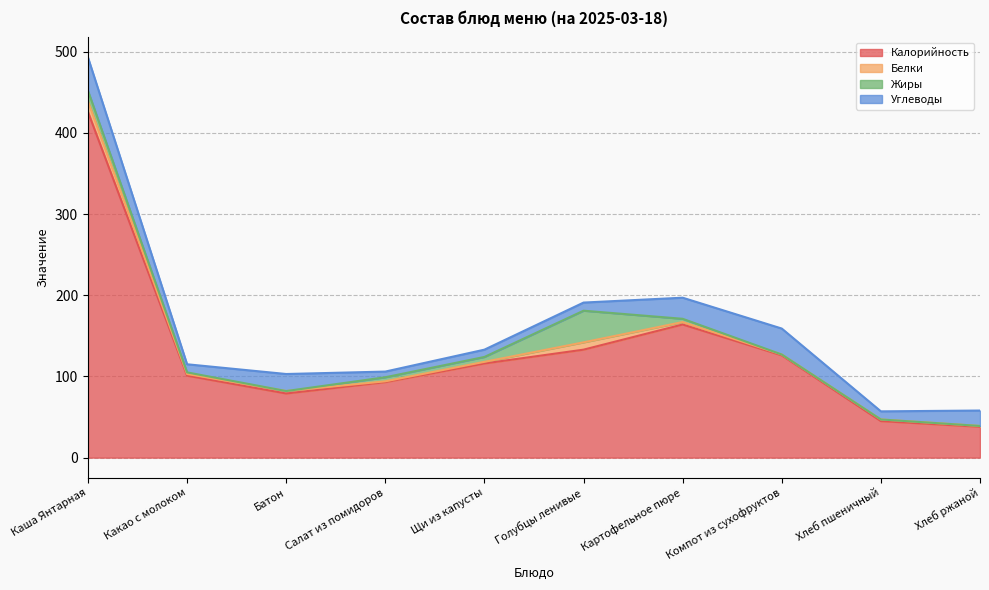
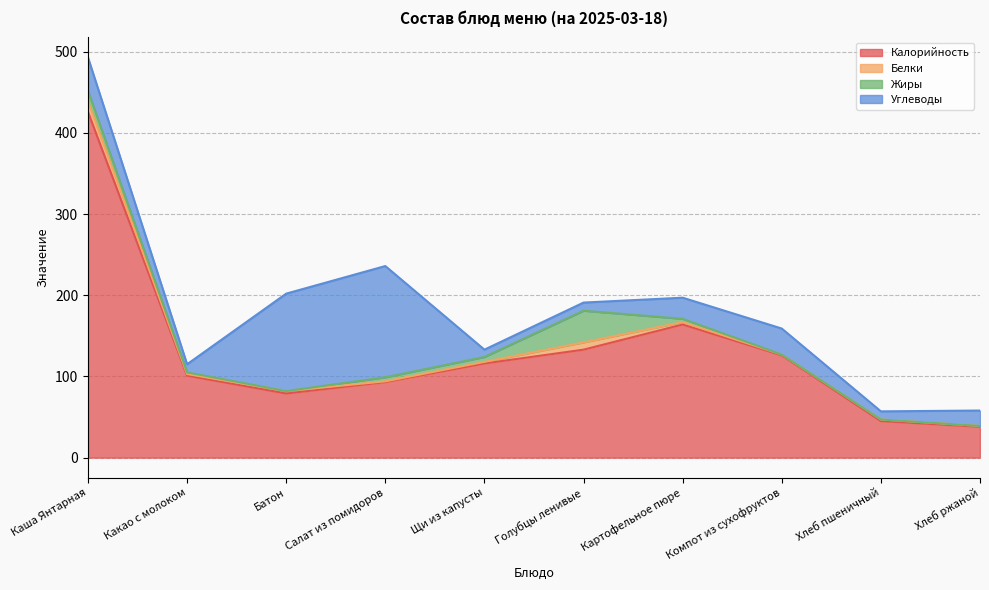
Углеводы, Батон: 20 -> 120
Углеводы, Салат из помидоров: 10 -> 140
